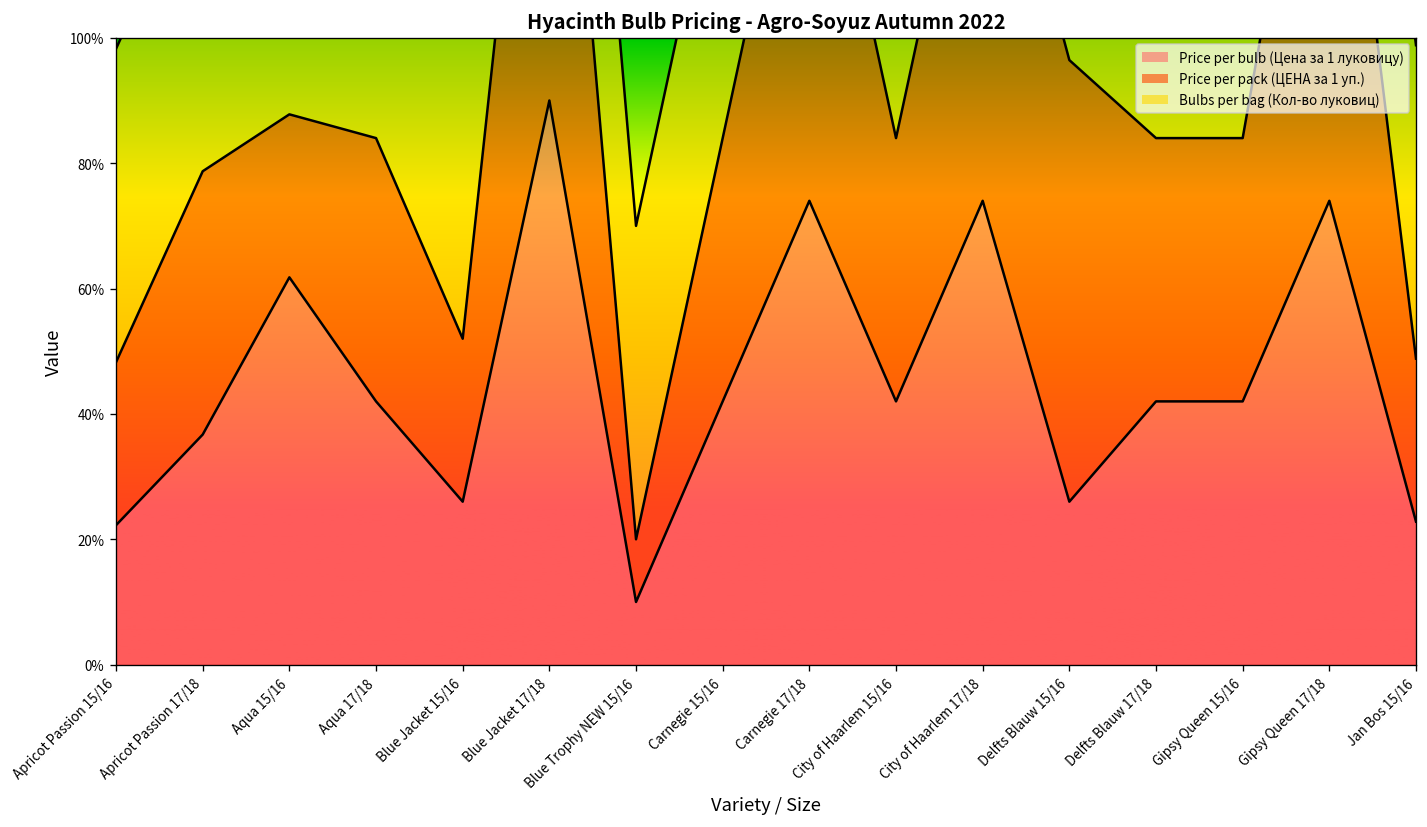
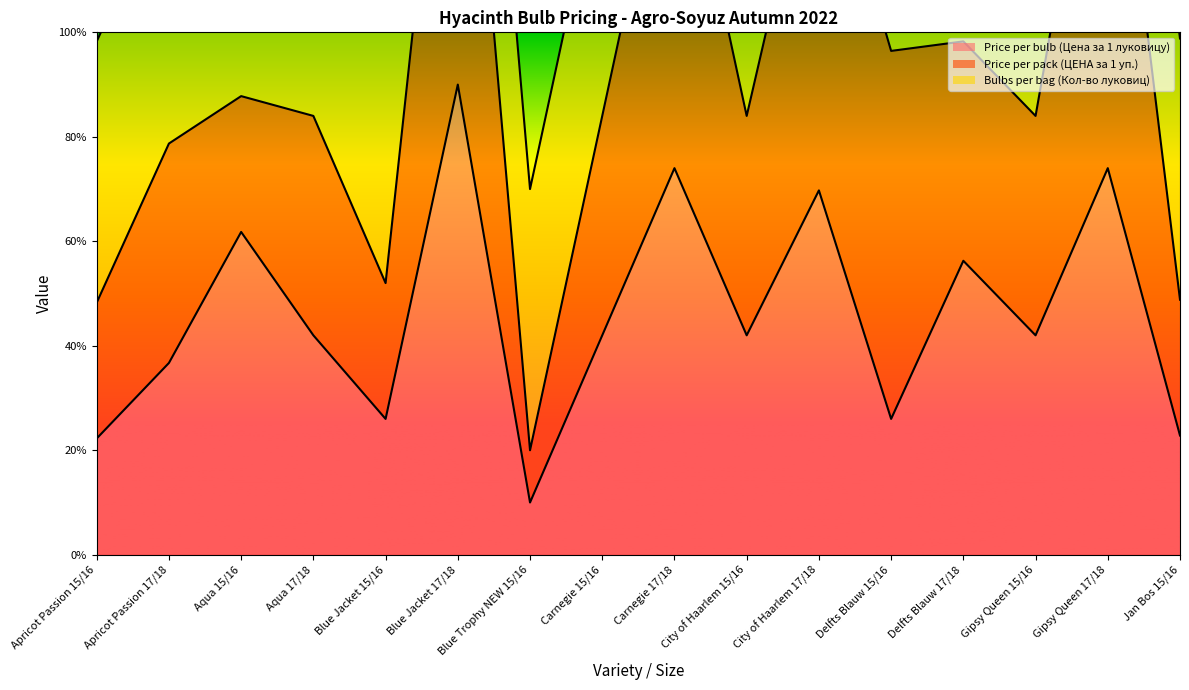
Price per bulb (Цена за 1 луковицу), City of Haarlem 17/18: 74% -> 70%
Price per bulb (Цена за 1 луковицу), Delfts Blauw 17/18: 42% -> 56%
